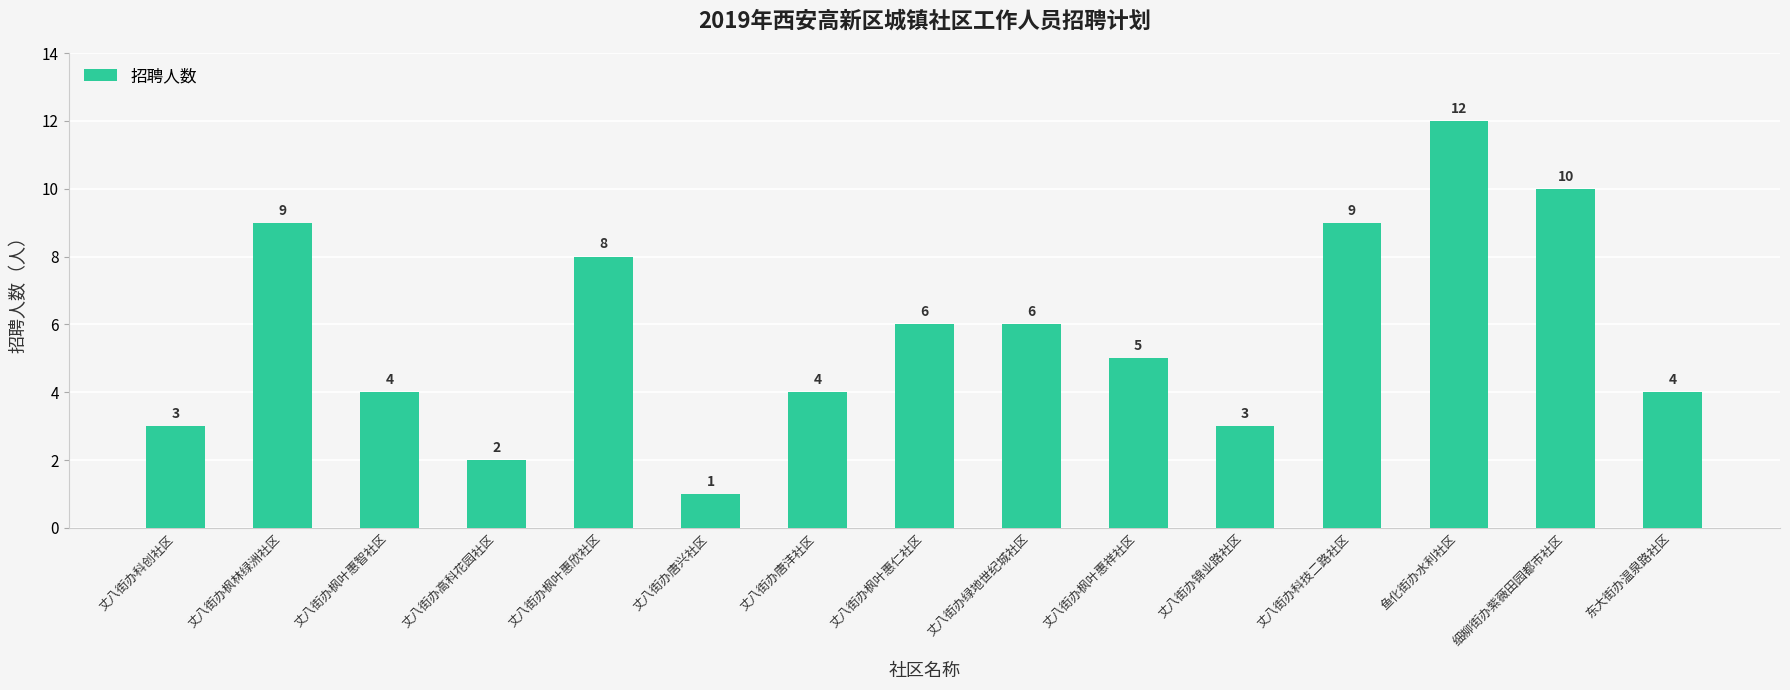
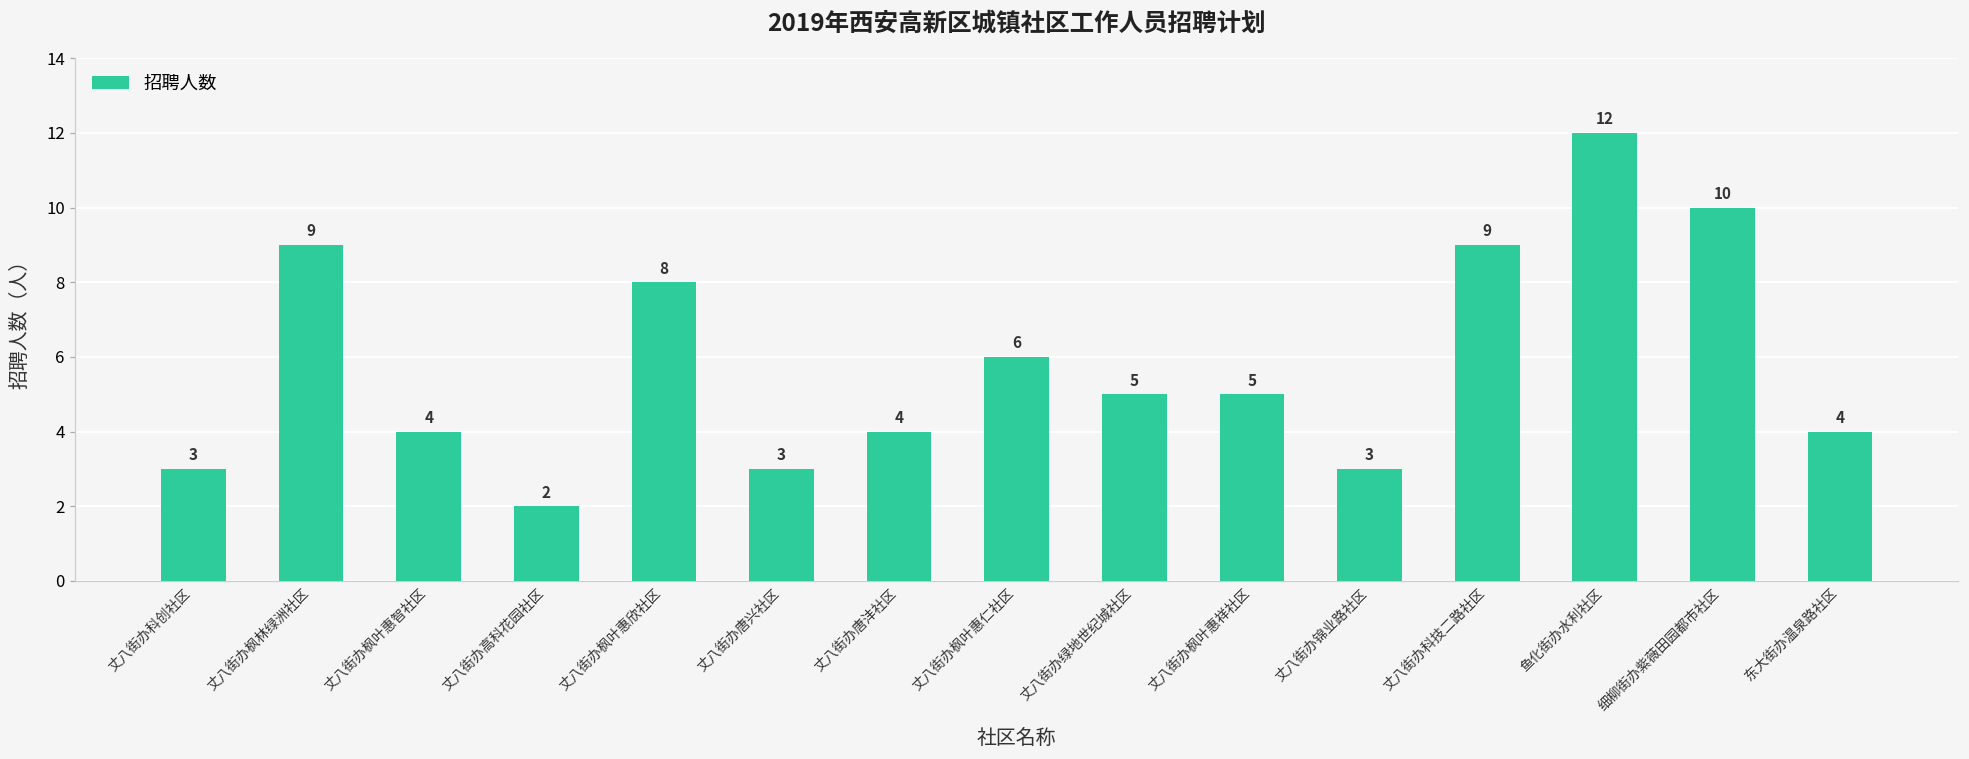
丈八街办唐兴社区: 1 -> 3
丈八街办绿地世纪城社区: 6 -> 5
